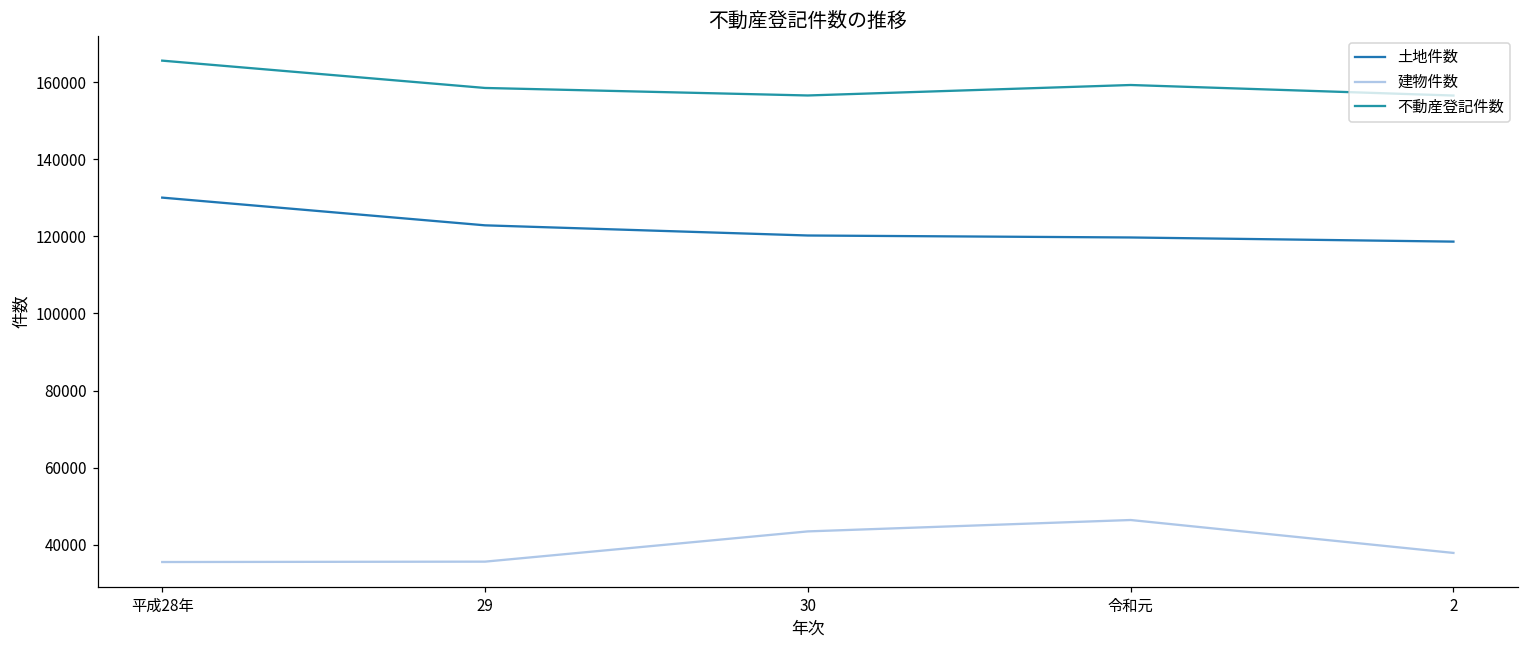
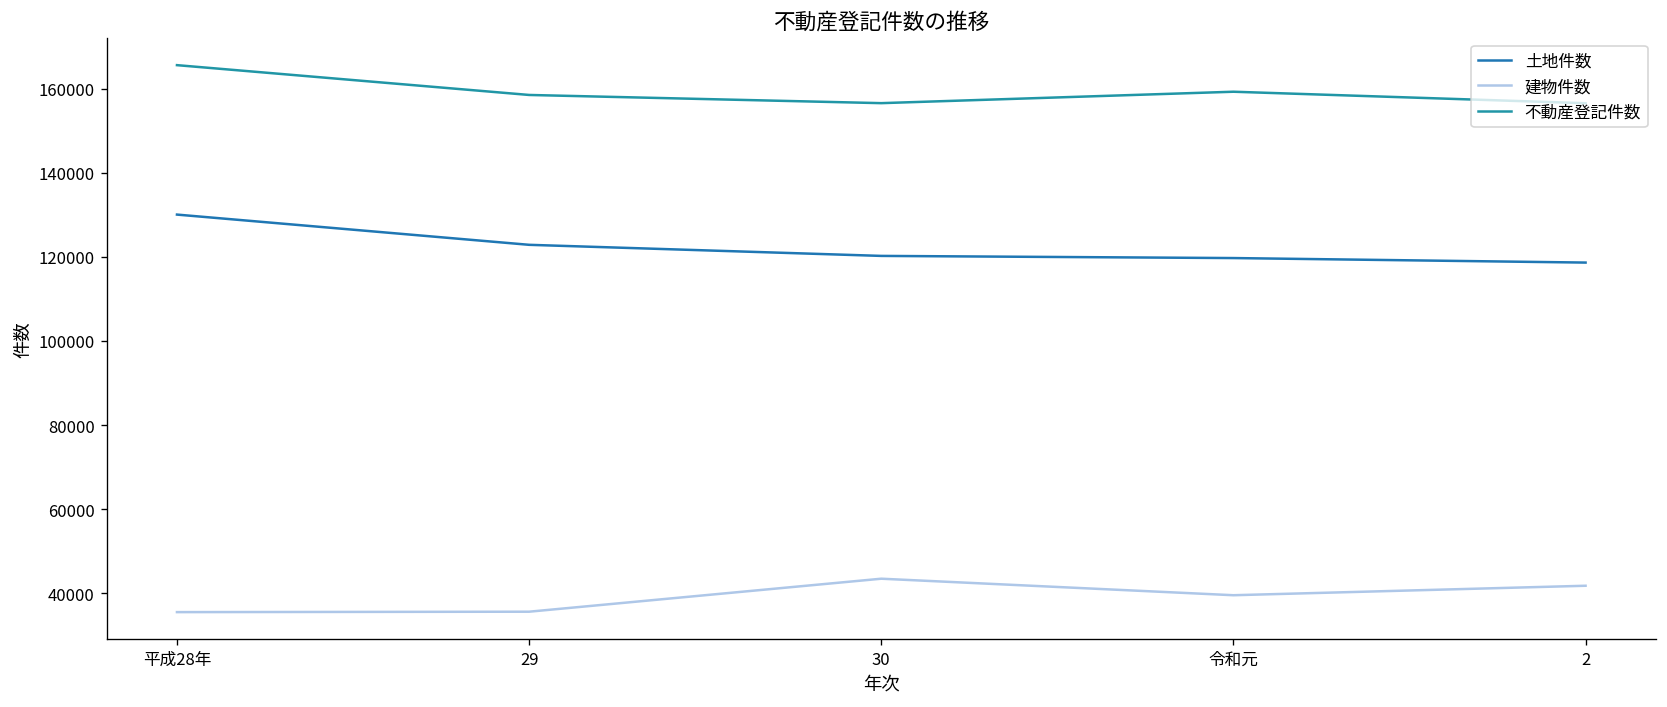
建物件数, 令和元: 46000 -> 40000
建物件数, 2: 38000 -> 42000
